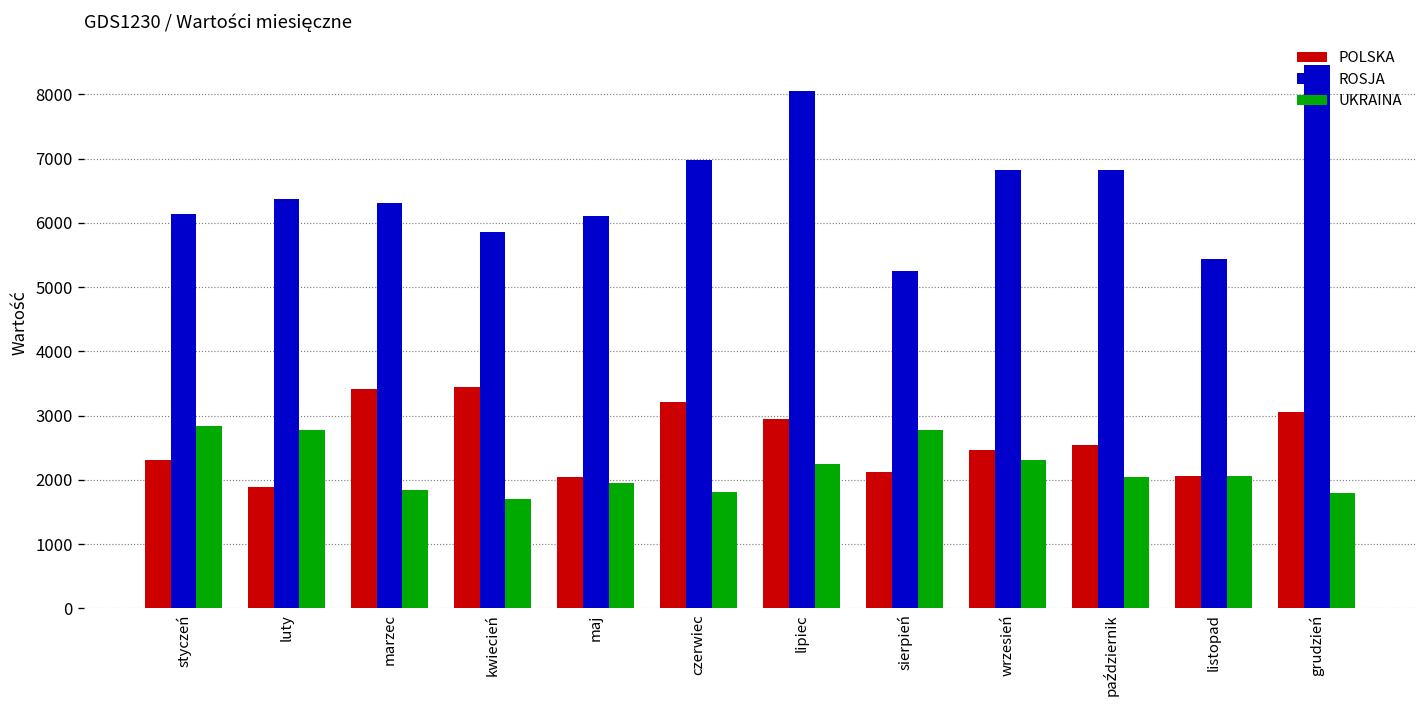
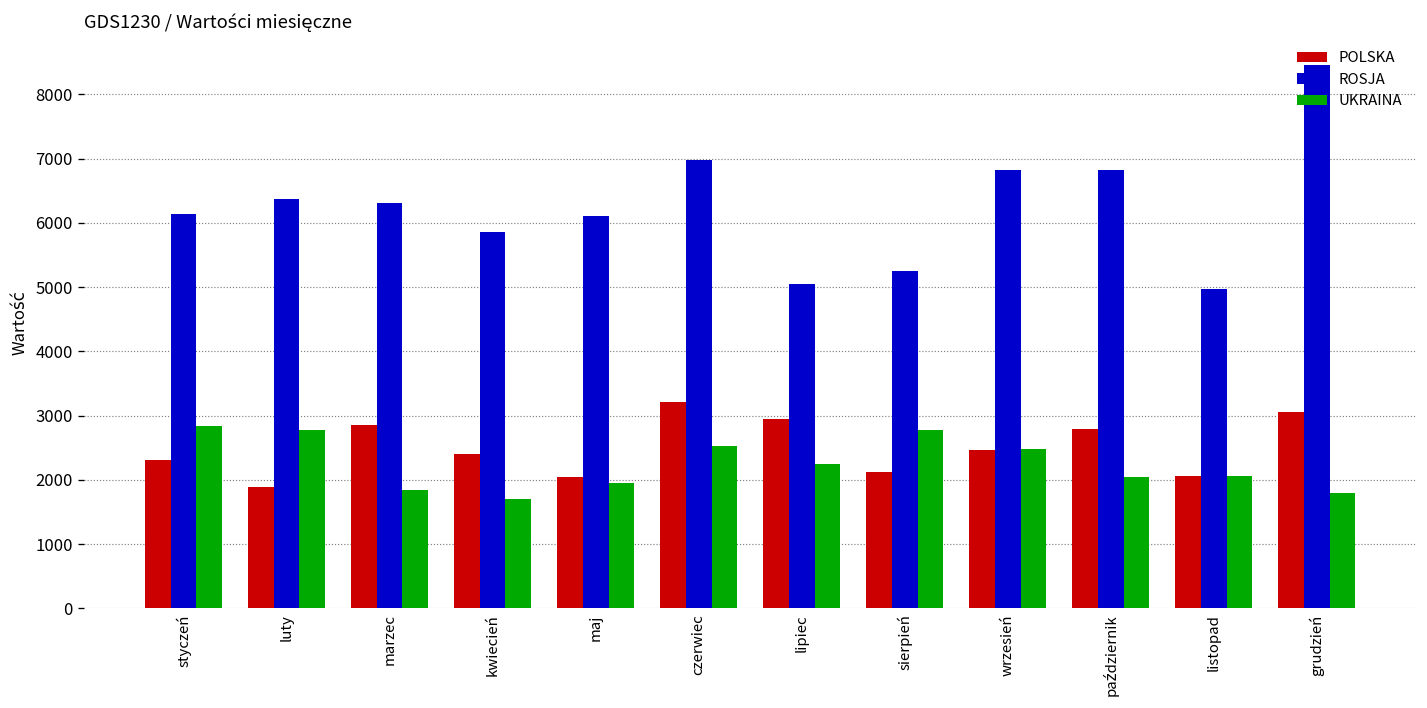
POLSKA, marzec: 3400 -> 2800
POLSKA, kwiecień: 3400 -> 2400
UKRAINA, czerwiec: 1800 -> 2500
ROSJA, lipiec: 8000 -> 5100
UKRAINA, wrzesień: 2300 -> 2500
POLSKA, październik: 2500 -> 2800
ROSJA, listopad: 5400 -> 5000
